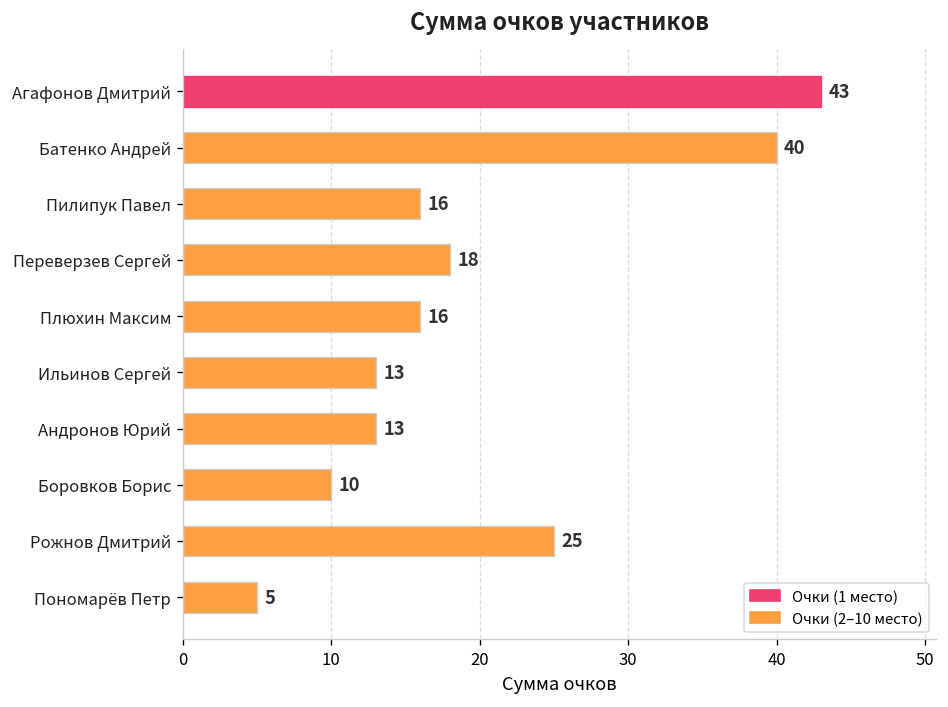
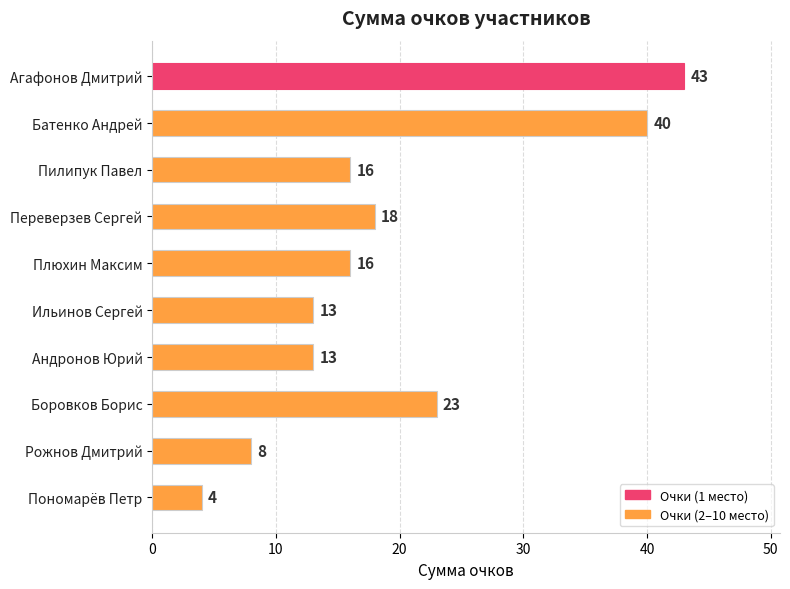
Боровков Борис: 10 -> 23
Рожнов Дмитрий: 25 -> 8
Пономарёв Петр: 5 -> 4
